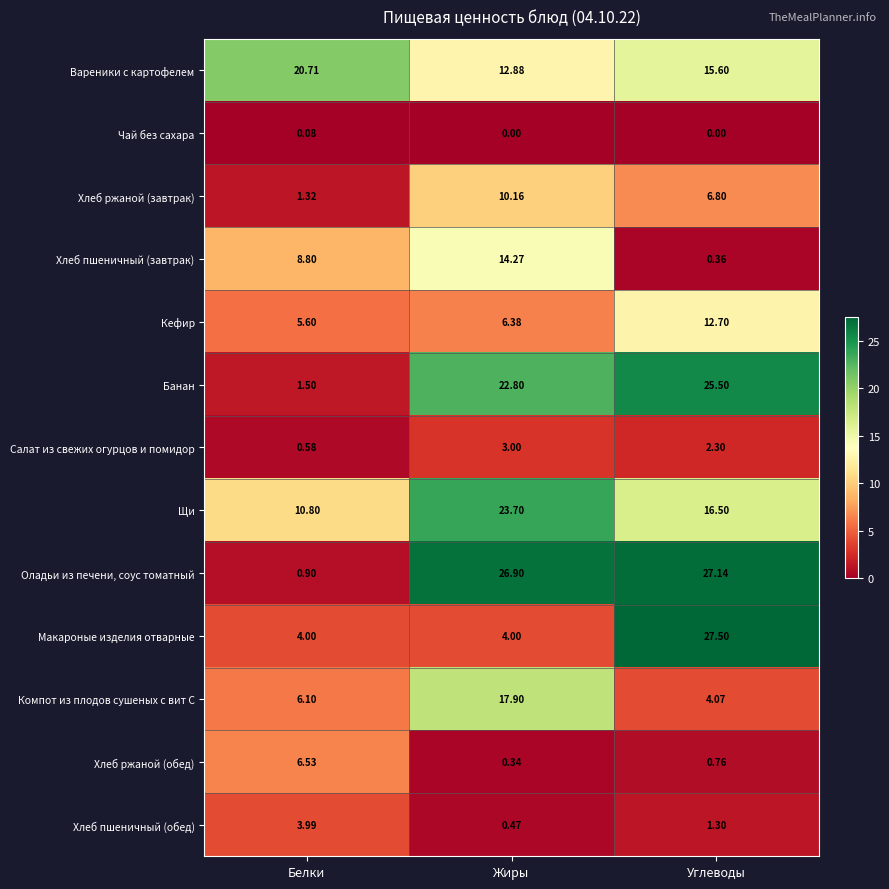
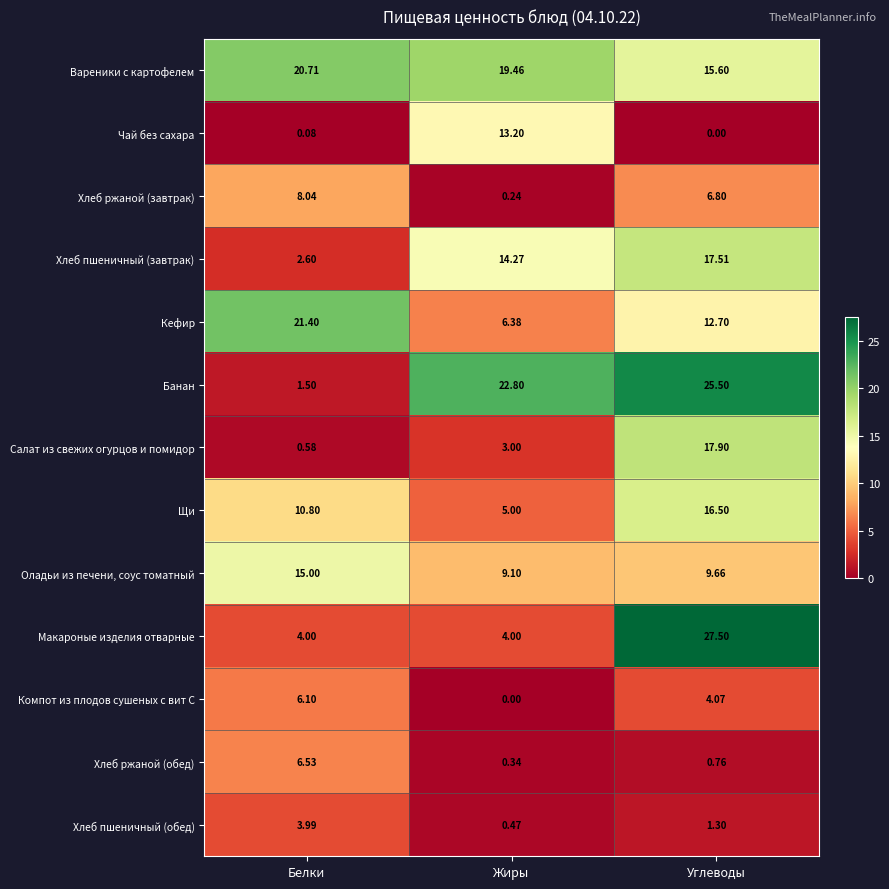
Вареники с картофелем, Жиры: 12.88 -> 19.46
Чай без сахара, Жиры: 0.00 -> 13.20
Хлеб ржаной (завтрак), Белки: 1.32 -> 8.04
Хлеб ржаной (завтрак), Жиры: 10.16 -> 0.24
Хлеб пшеничный (завтрак), Белки: 8.80 -> 2.60
Хлеб пшеничный (завтрак), Углеводы: 0.36 -> 17.51
Кефир, Белки: 5.60 -> 21.40
Салат из свежих огурцов и помидор, Углеводы: 2.30 -> 17.90
Щи, Жиры: 23.70 -> 5.00
Оладьи из печени, соус томатный, Белки: 0.90 -> 15.00
Оладьи из печени, соус томатный, Жиры: 26.90 -> 9.10
Оладьи из печени, соус томатный, Углеводы: 27.14 -> 9.66
Компот из плодов сушеных с вит С, Жиры: 17.90 -> 0.00
